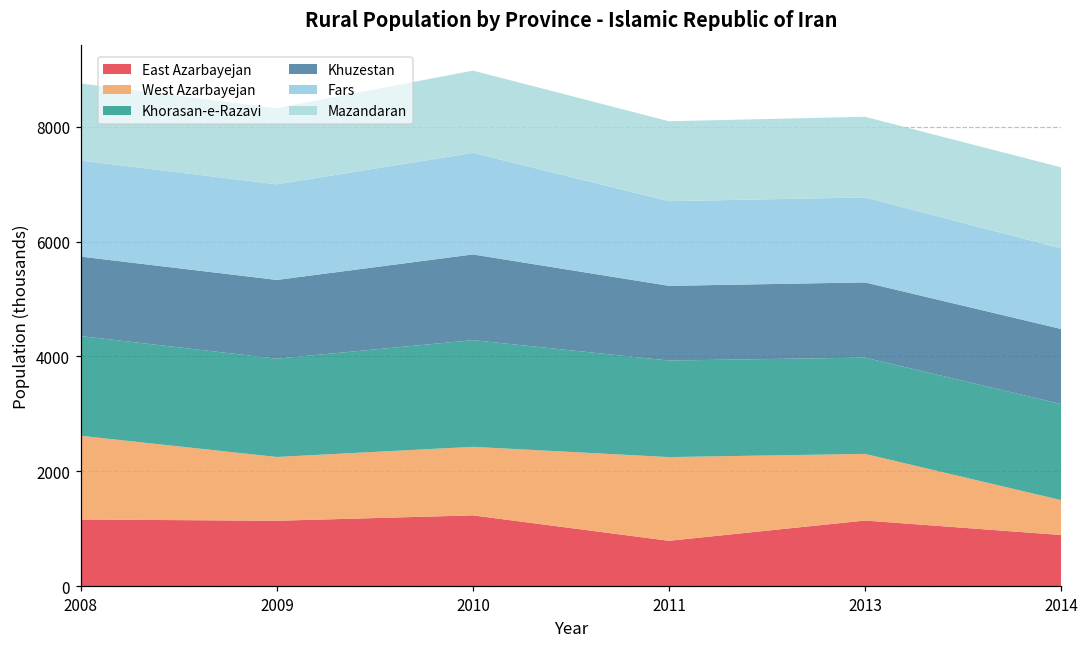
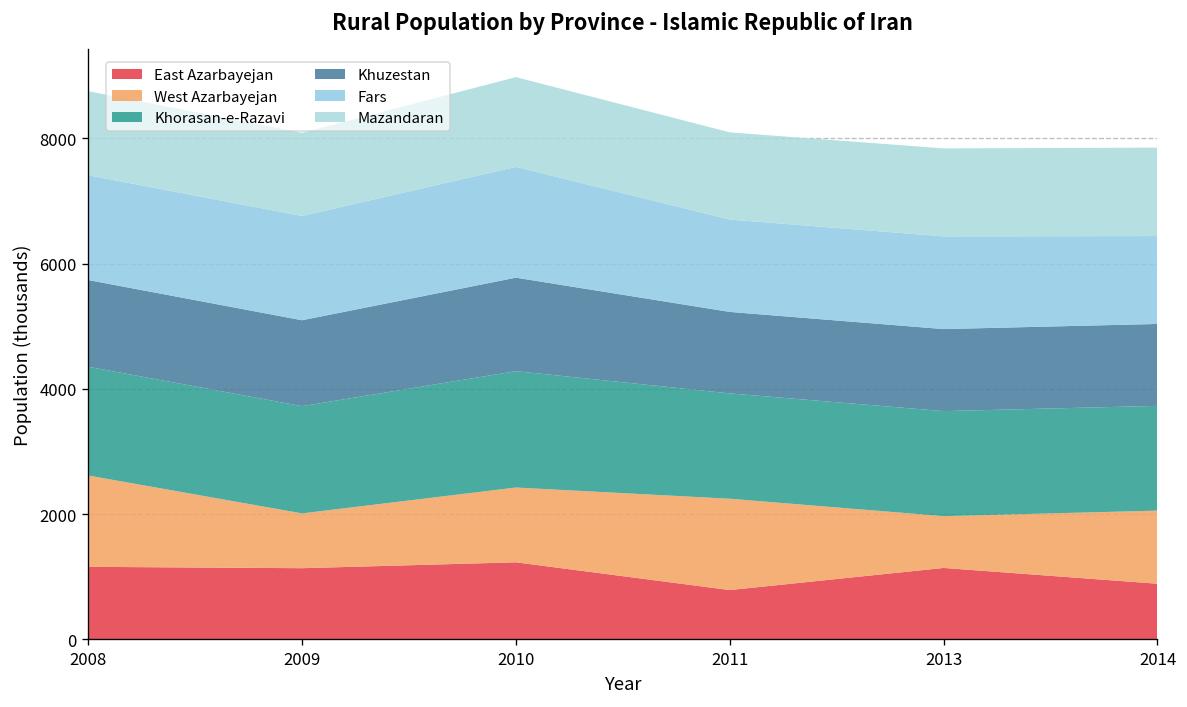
West Azarbayejan, 2009: 1100 -> 900
West Azarbayejan, 2013: 1200 -> 800
West Azarbayejan, 2014: 600 -> 1200
